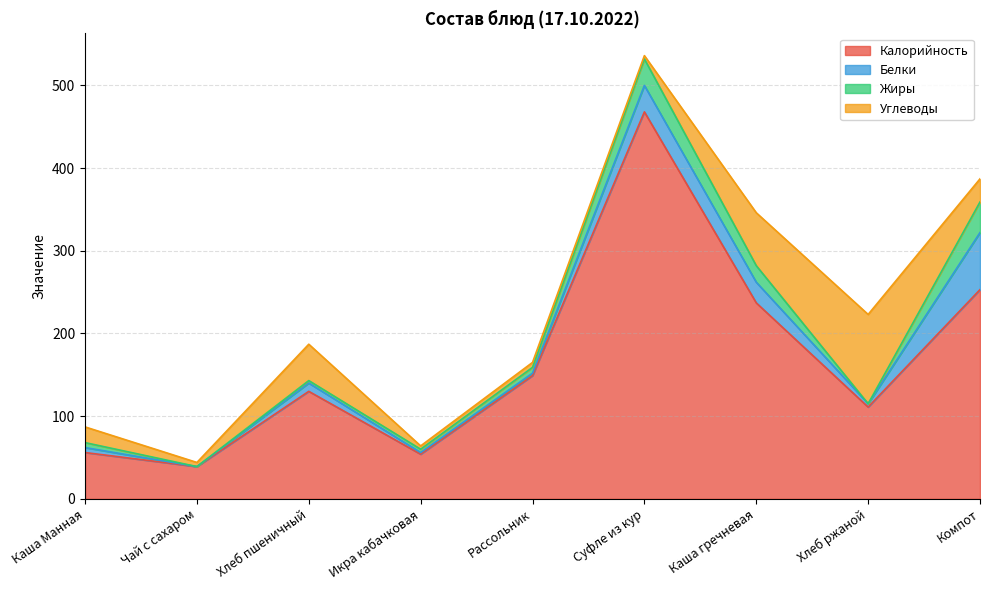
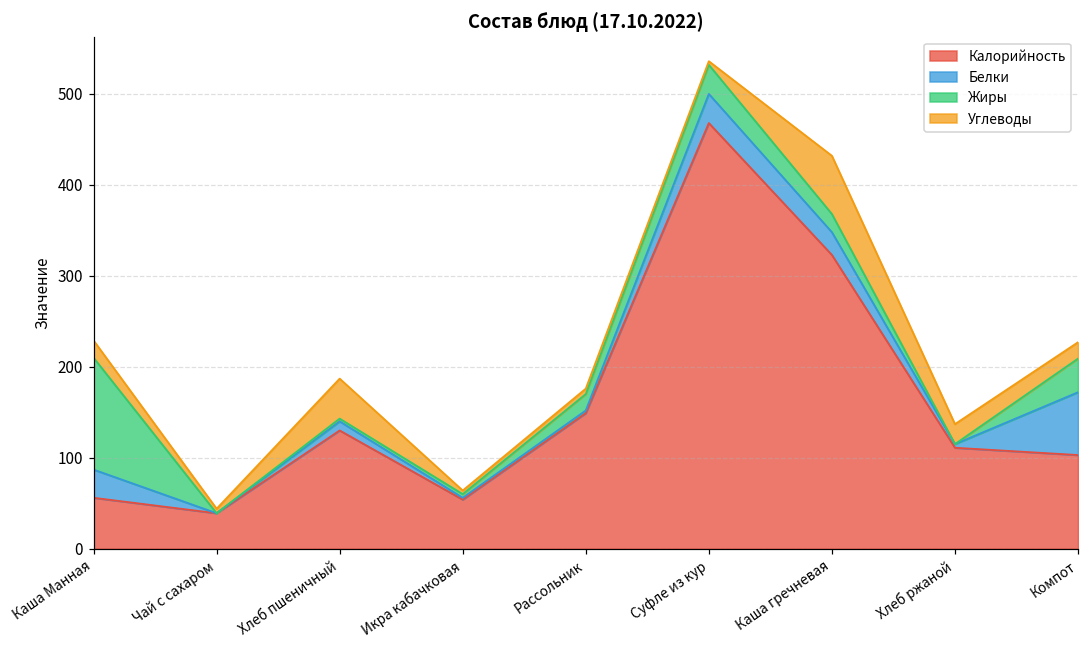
Белки, Каша Манная: 10 -> 30
Жиры, Каша Манная: 10 -> 120
Жиры, Рассольник: 10 -> 20
Калорийность, Каша гречневая: 240 -> 320
Углеводы, Хлеб ржаной: 110 -> 20
Калорийность, Компот: 250 -> 100
Углеводы, Компот: 30 -> 20
